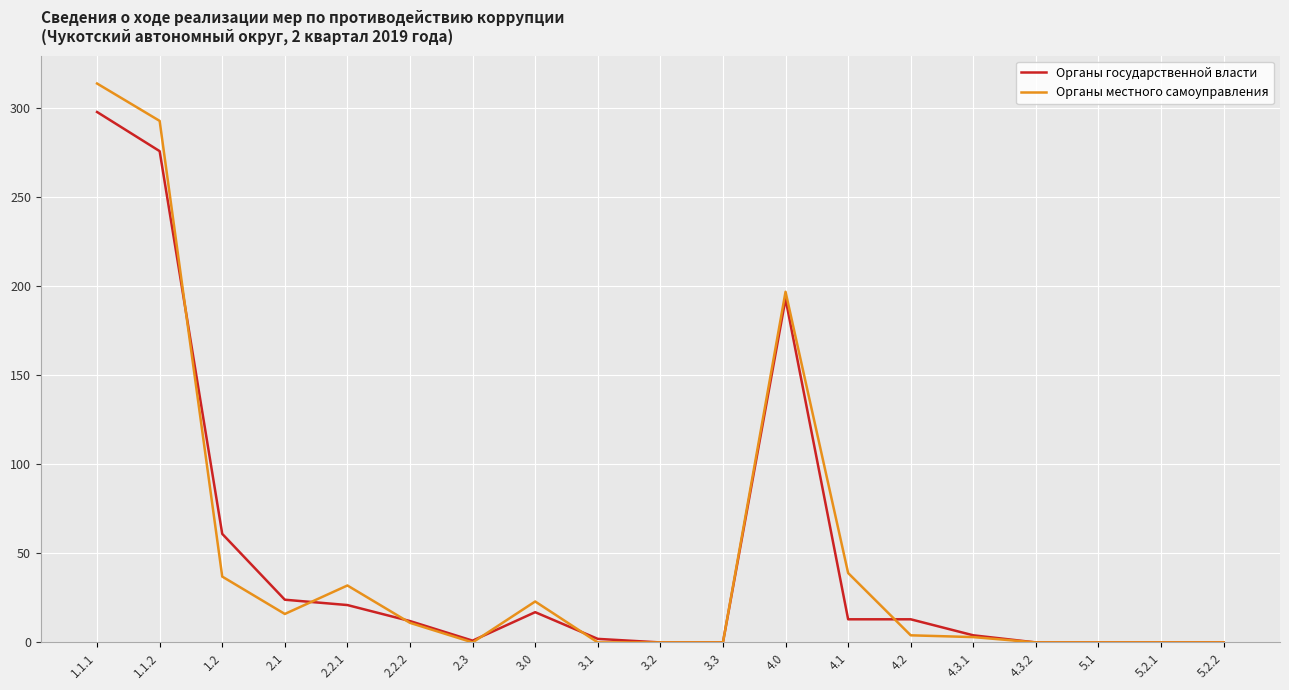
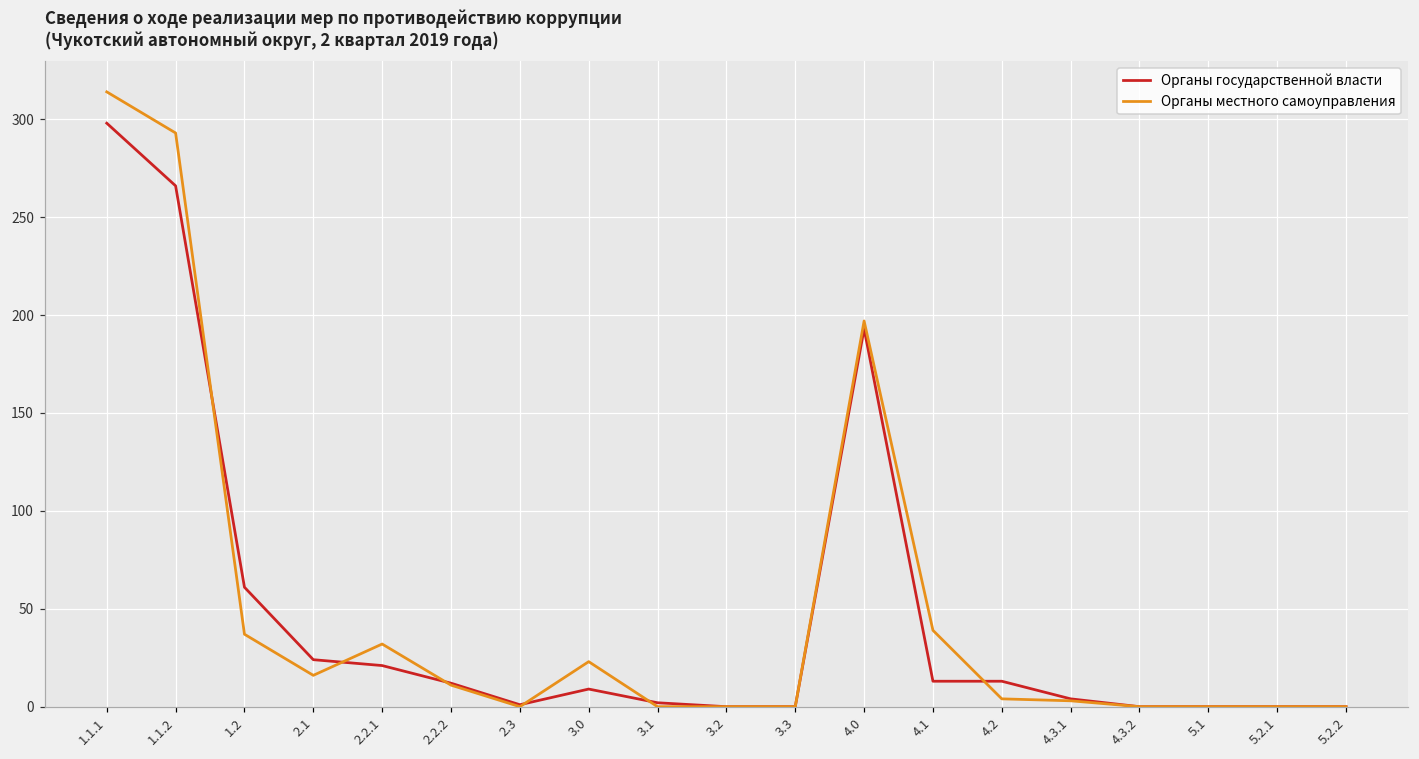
Органы государственной власти, 1.1.2: 276 -> 266
Органы государственной власти, 3.0: 17 -> 9
